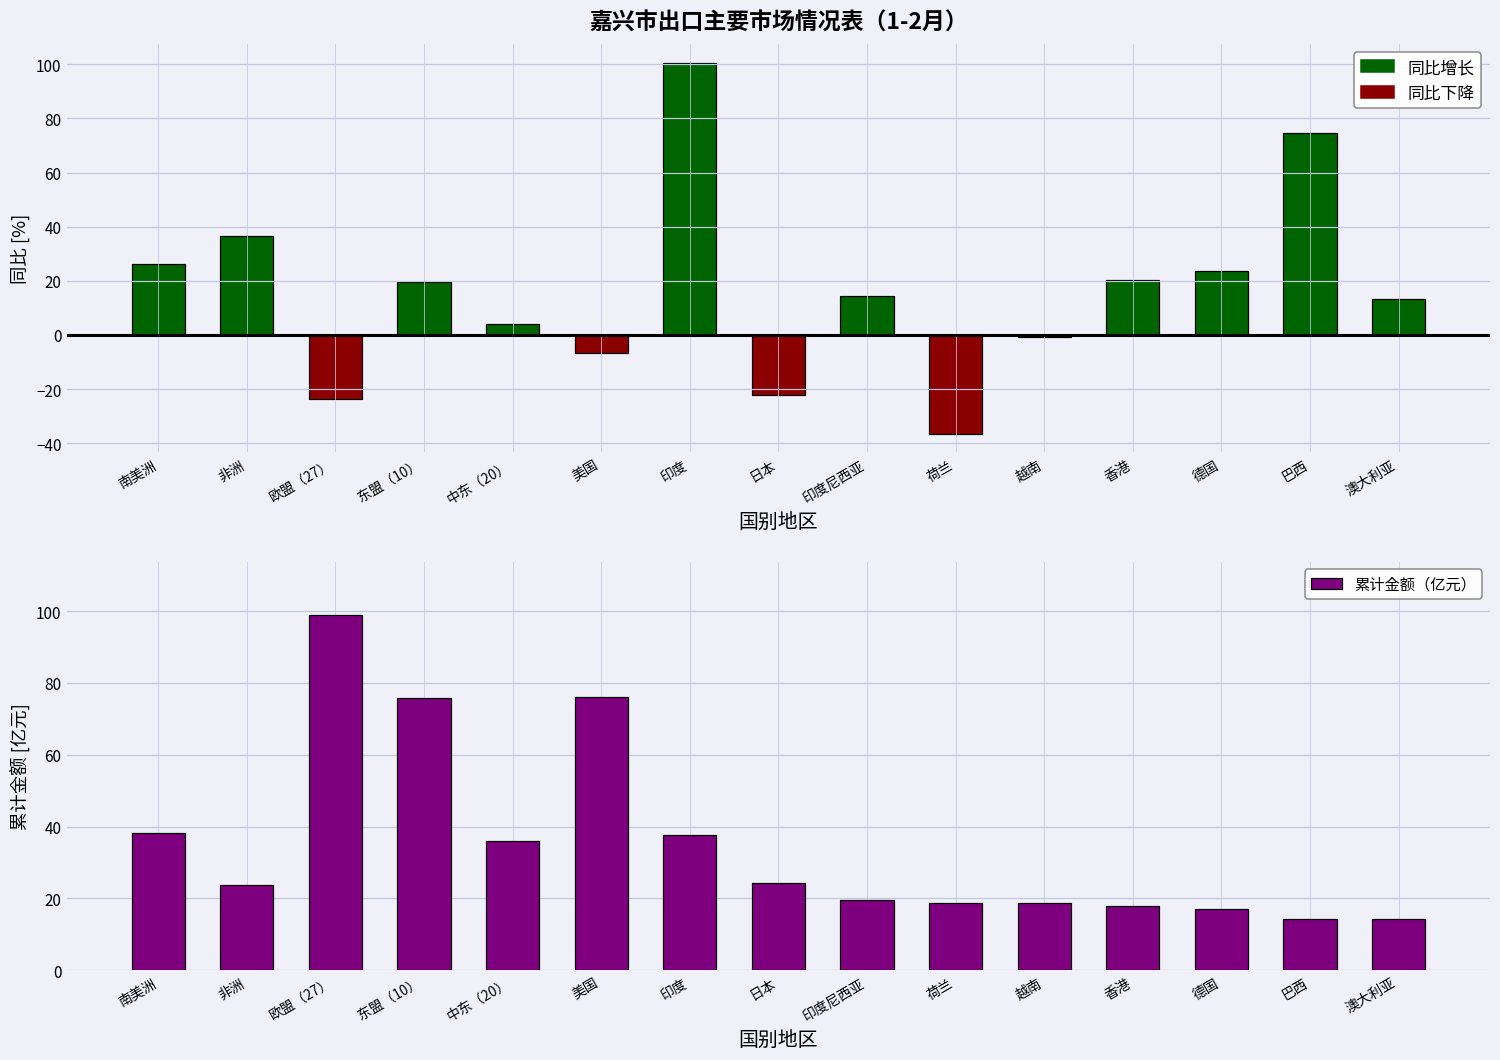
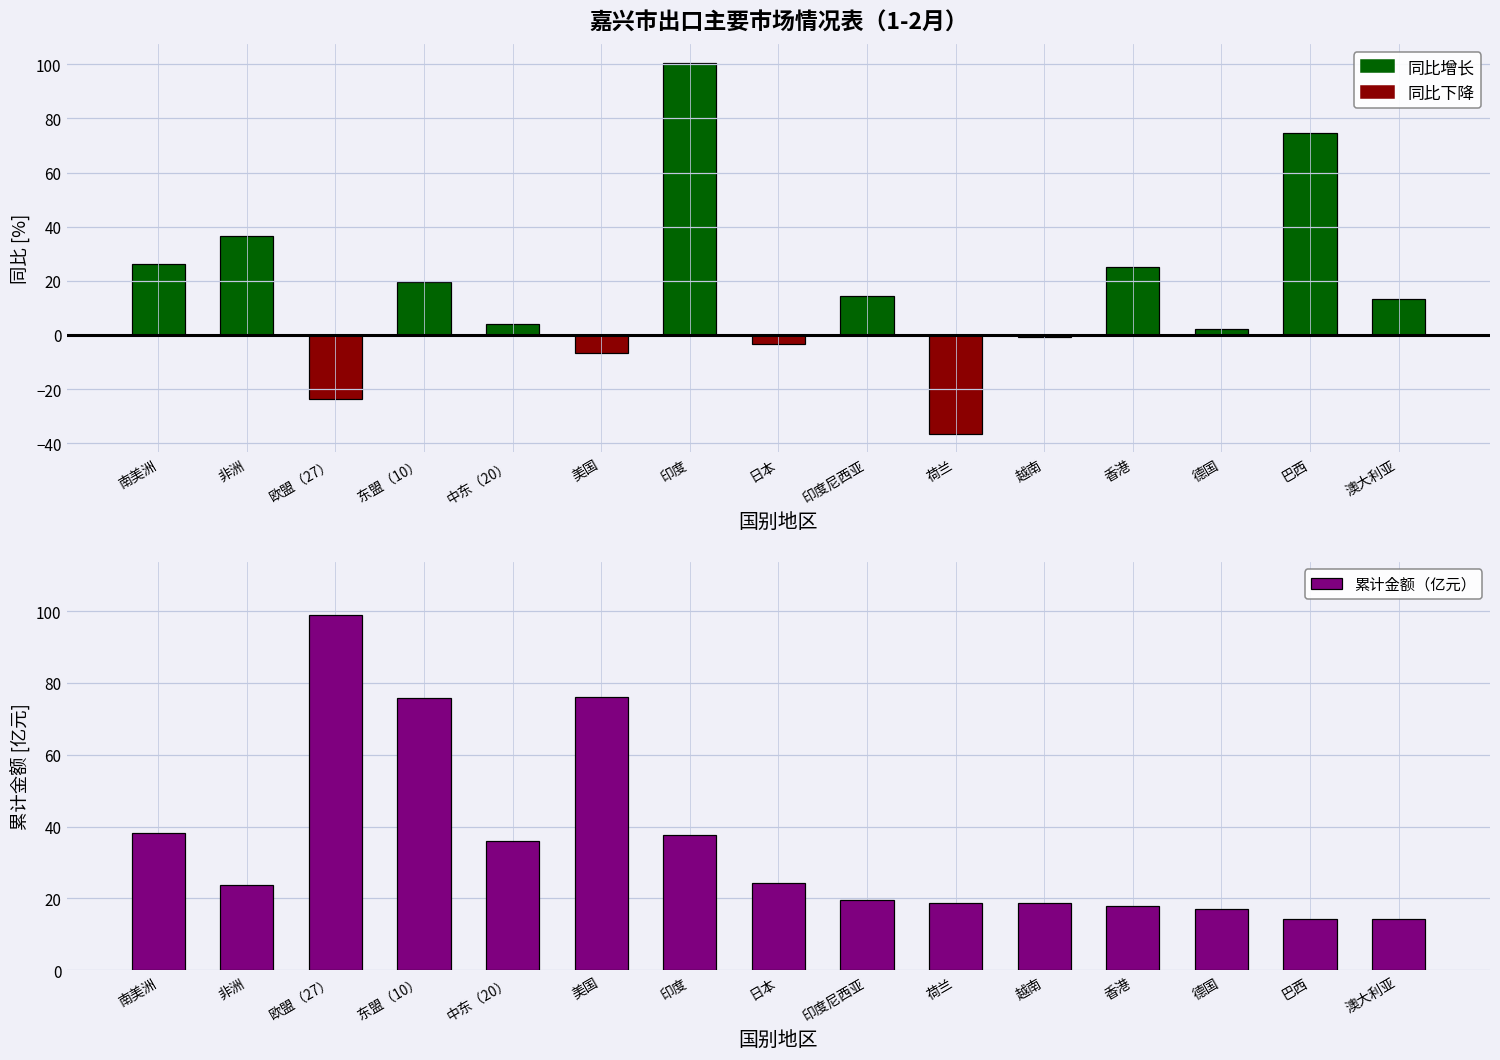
嘉兴市出口主要市场情况表（1-2月）, 日本: -22 -> -3
嘉兴市出口主要市场情况表（1-2月）, 香港: 20 -> 25
嘉兴市出口主要市场情况表（1-2月）, 德国: 24 -> 2
